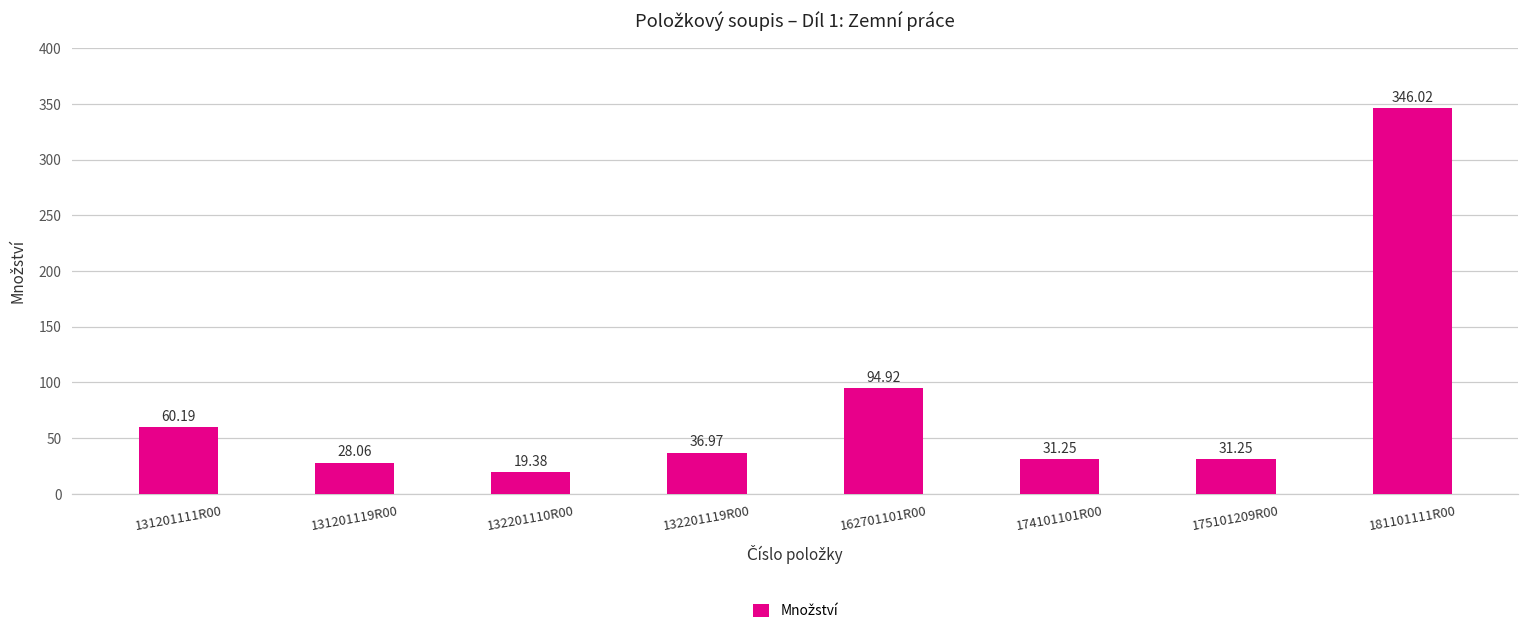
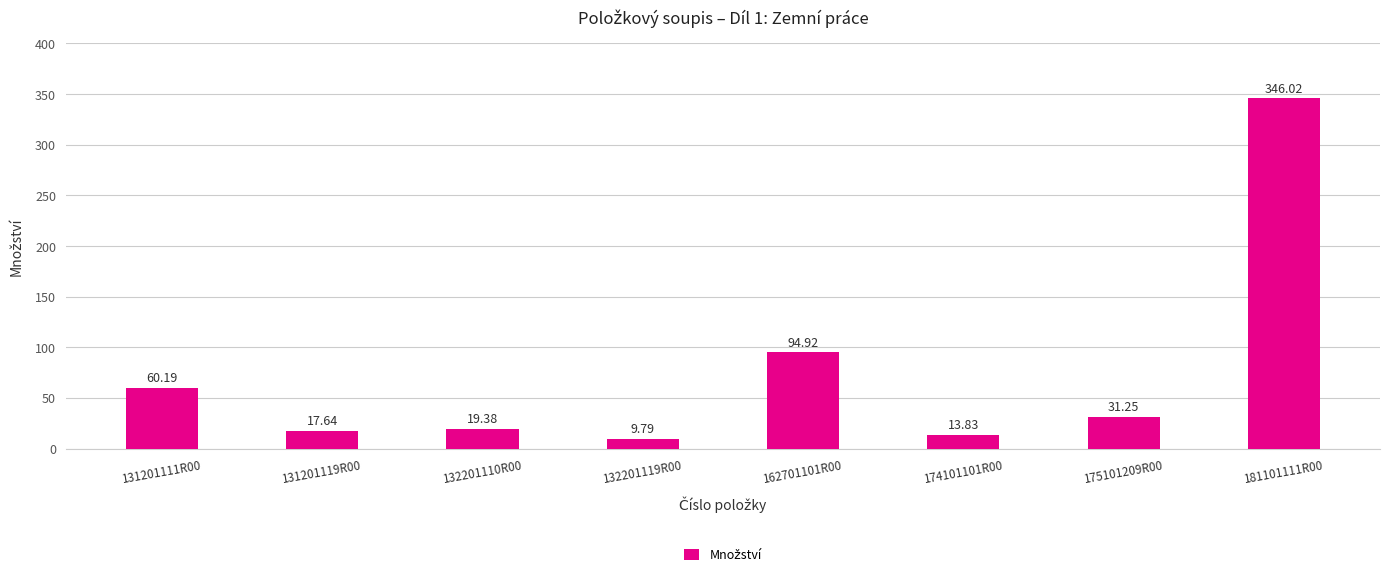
131201119R00: 28.06 -> 17.64
132201119R00: 36.97 -> 9.79
174101101R00: 31.25 -> 13.83
